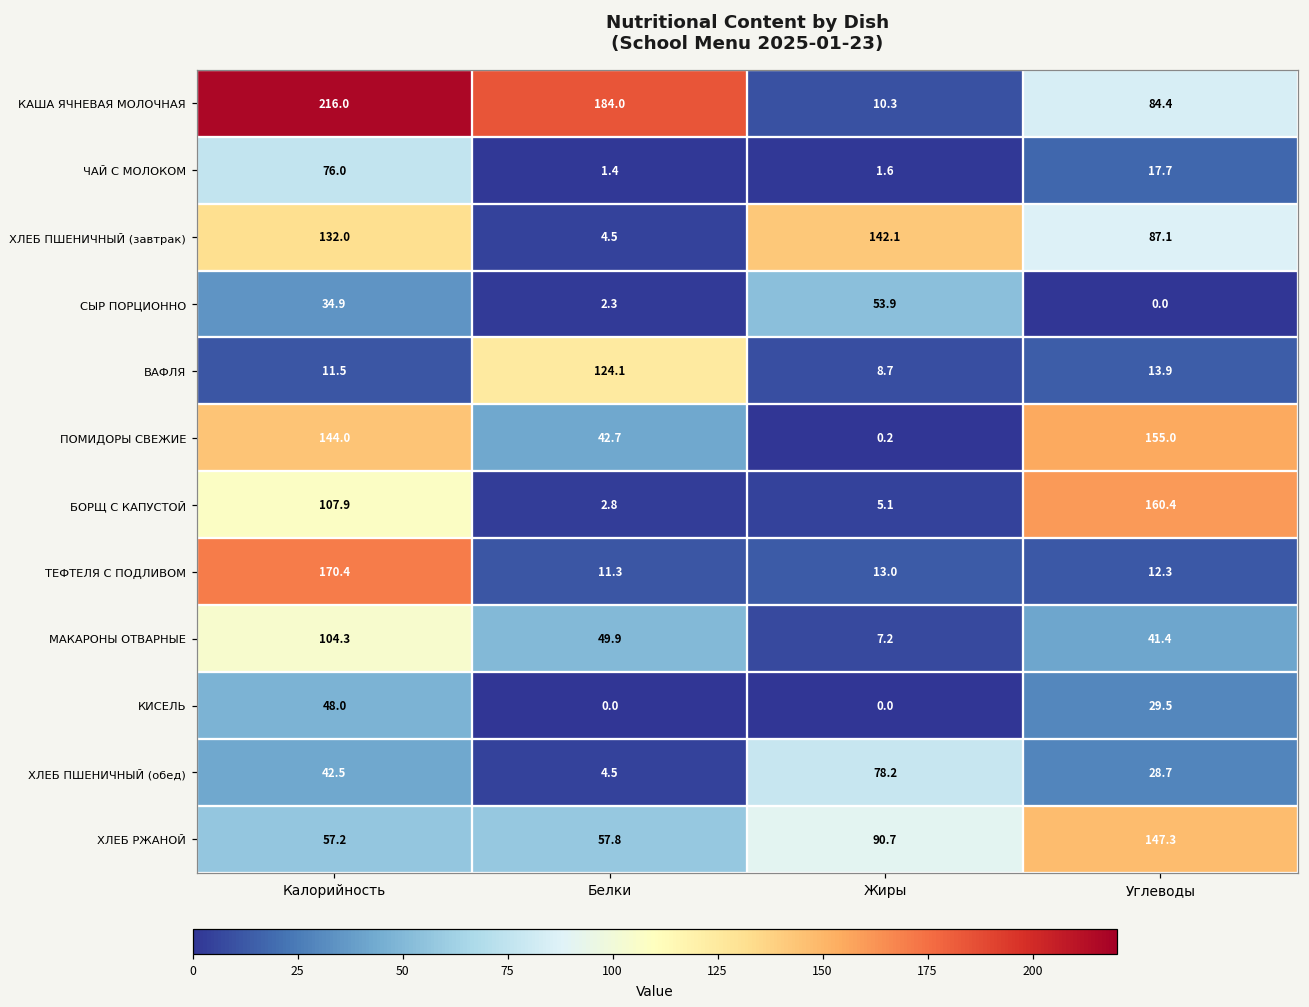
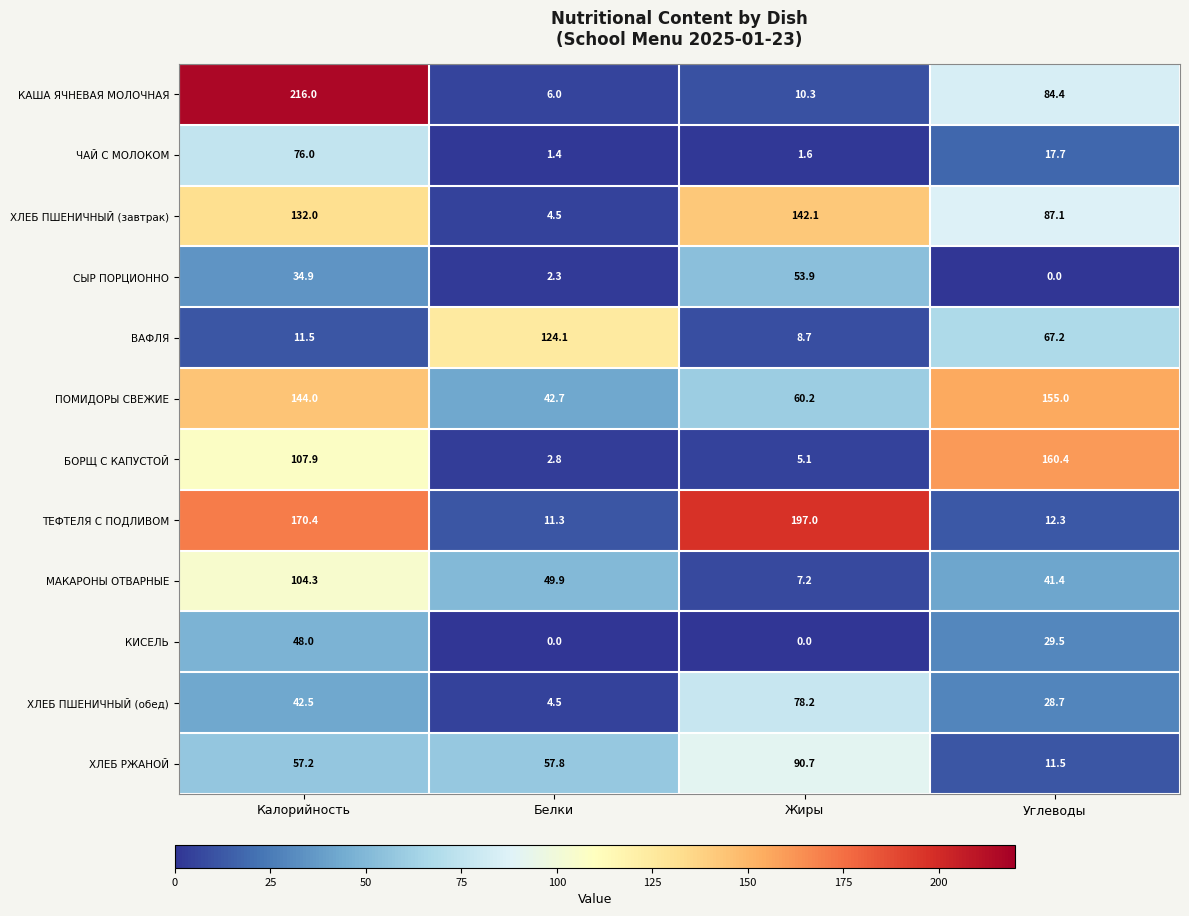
КАША ЯЧНЕВАЯ МОЛОЧНАЯ, Белки: 184.0 -> 6.0
ВАФЛЯ, Углеводы: 13.9 -> 67.2
ПОМИДОРЫ СВЕЖИЕ, Жиры: 0.2 -> 60.2
ТЕФТЕЛЯ С ПОДЛИВОМ, Жиры: 13.0 -> 197.0
ХЛЕБ РЖАНОЙ, Углеводы: 147.3 -> 11.5
